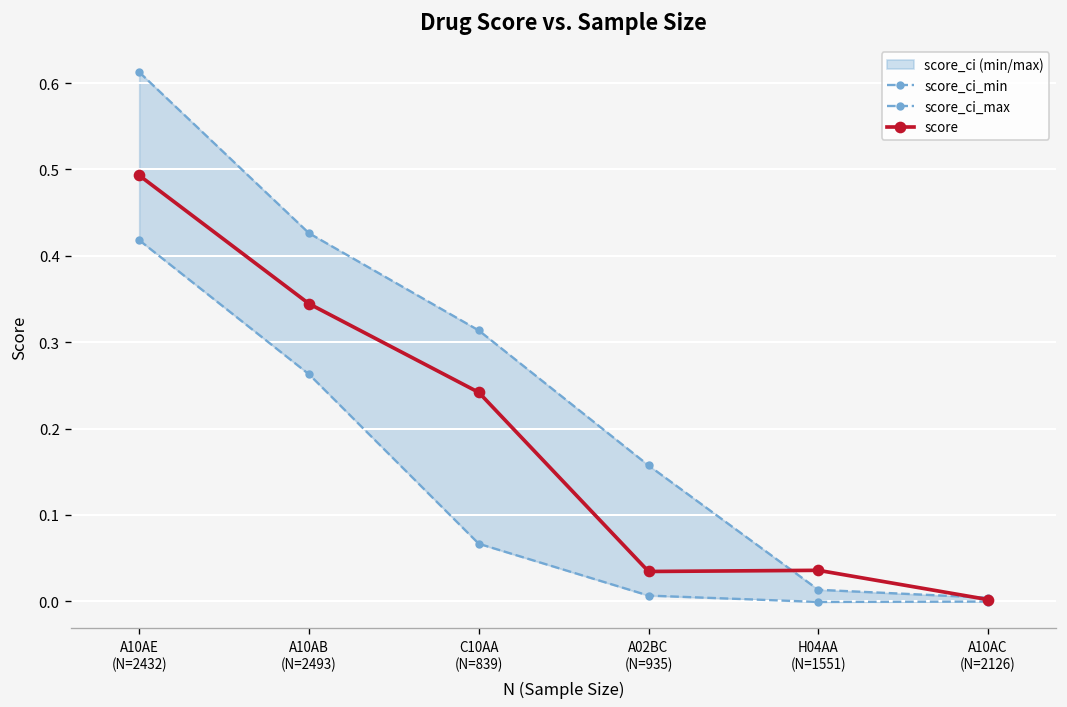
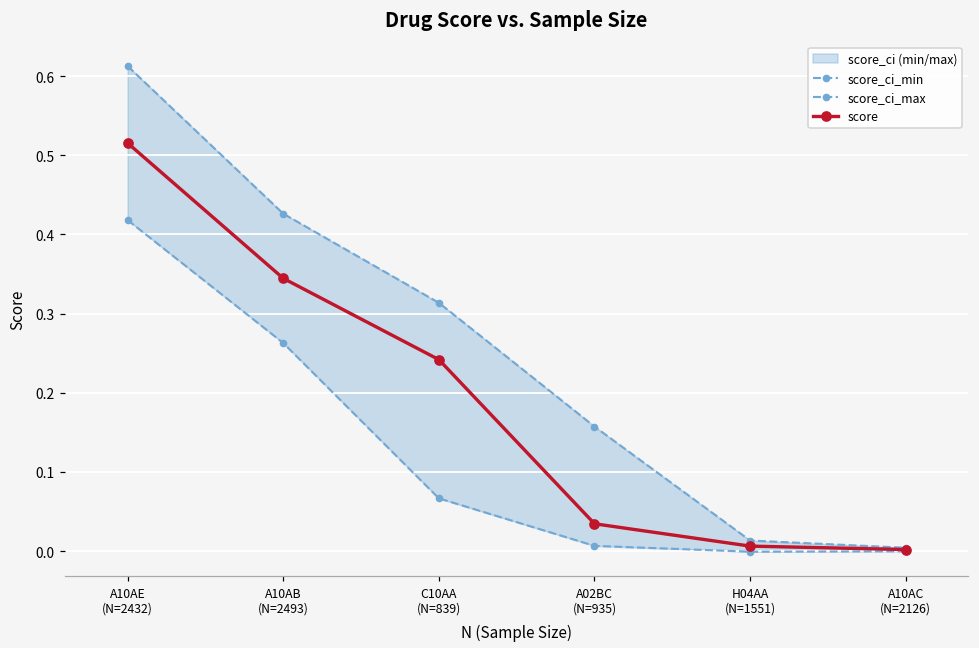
score, A10AE (N=2432): 0.49 -> 0.52
score, H04AA (N=1551): 0.04 -> 0.01
